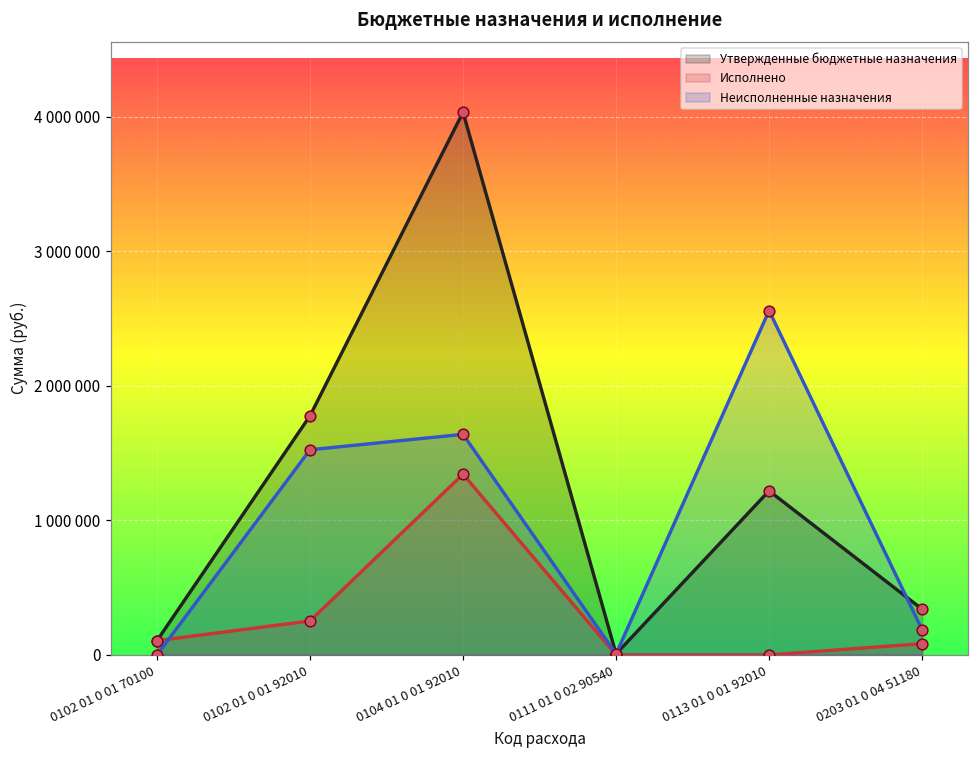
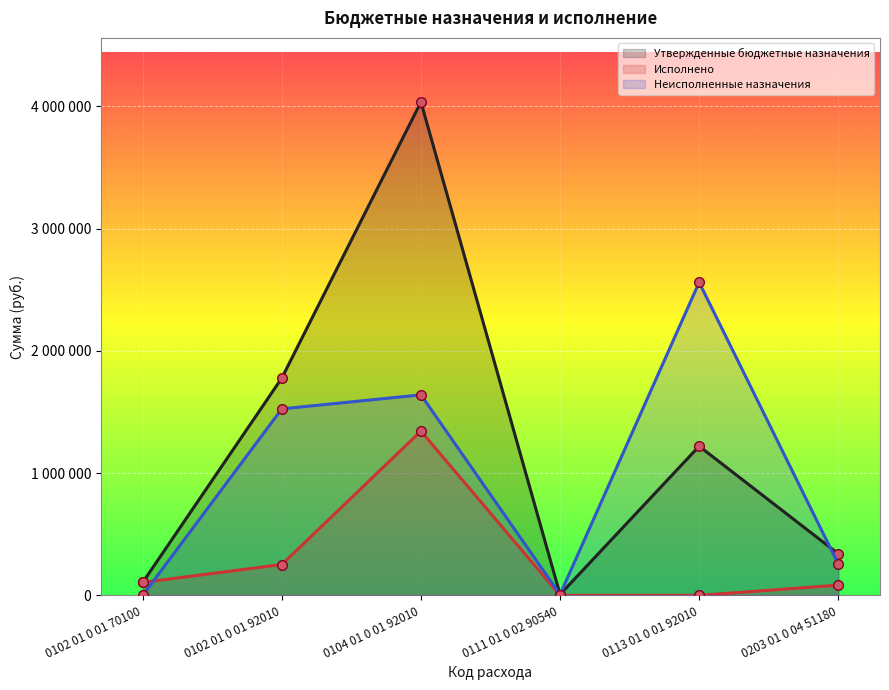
Неисполненные назначения, 0203 01 0 04 51180: 190000 -> 260000
